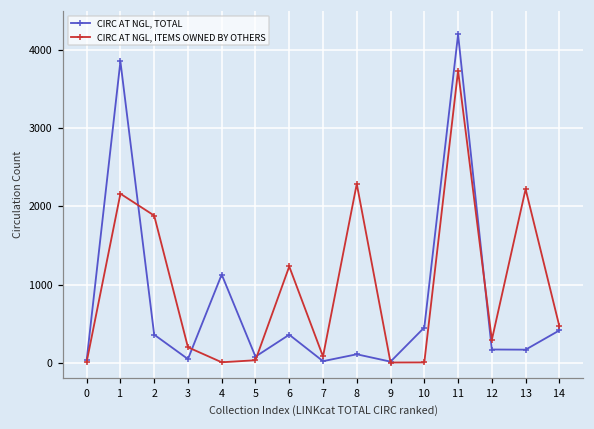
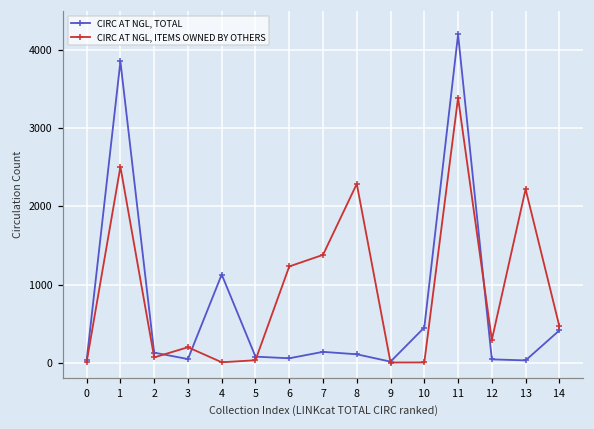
CIRC AT NGL, ITEMS OWNED BY OTHERS, 1: 2200 -> 2500
CIRC AT NGL, TOTAL, 2: 400 -> 100
CIRC AT NGL, ITEMS OWNED BY OTHERS, 2: 1900 -> 100
CIRC AT NGL, TOTAL, 6: 400 -> 100
CIRC AT NGL, TOTAL, 7: 0 -> 100
CIRC AT NGL, ITEMS OWNED BY OTHERS, 7: 100 -> 1400
CIRC AT NGL, ITEMS OWNED BY OTHERS, 11: 3700 -> 3400
CIRC AT NGL, TOTAL, 12: 200 -> 0
CIRC AT NGL, TOTAL, 13: 200 -> 0
